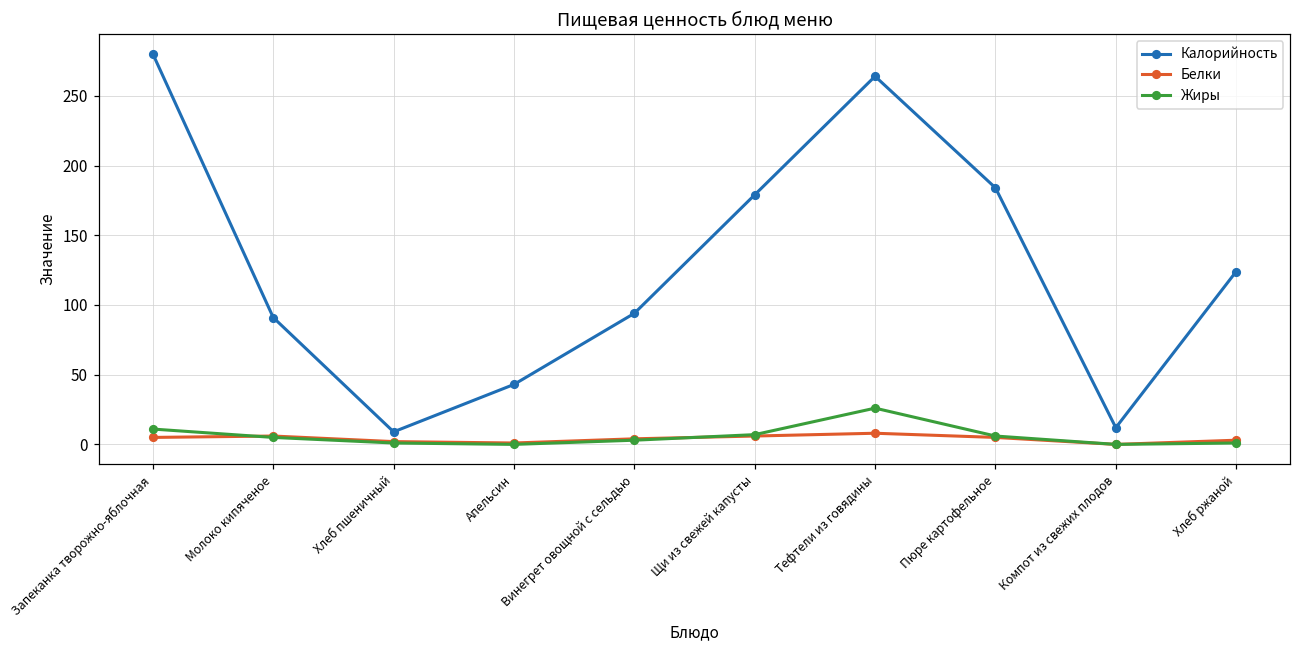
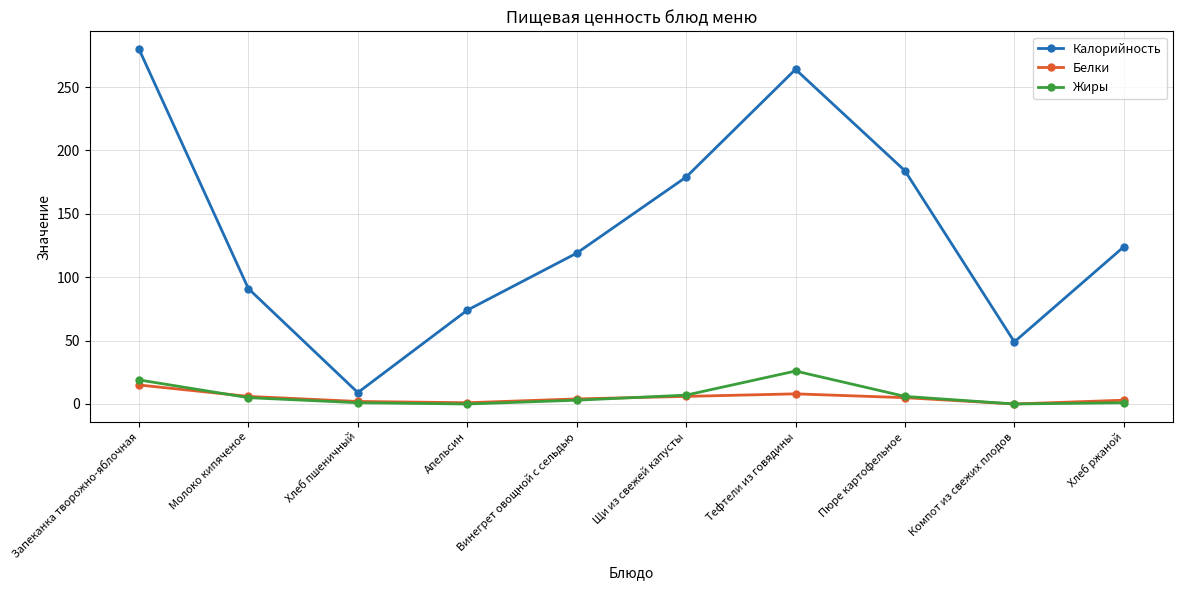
Белки, Запеканка творожно-яблочная: 5 -> 15
Жиры, Запеканка творожно-яблочная: 11 -> 19
Калорийность, Апельсин: 43 -> 74
Калорийность, Винегрет овощной с сельдью: 94 -> 119
Калорийность, Компот из свежих плодов: 12 -> 49
